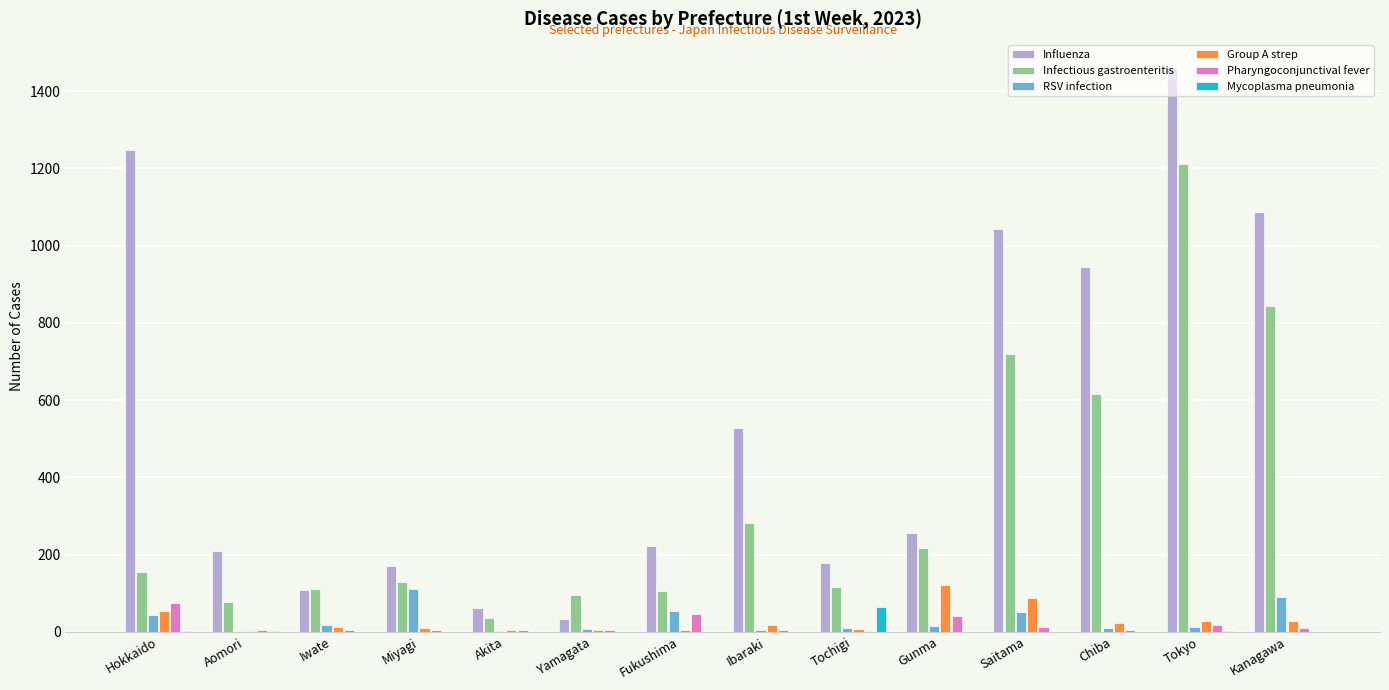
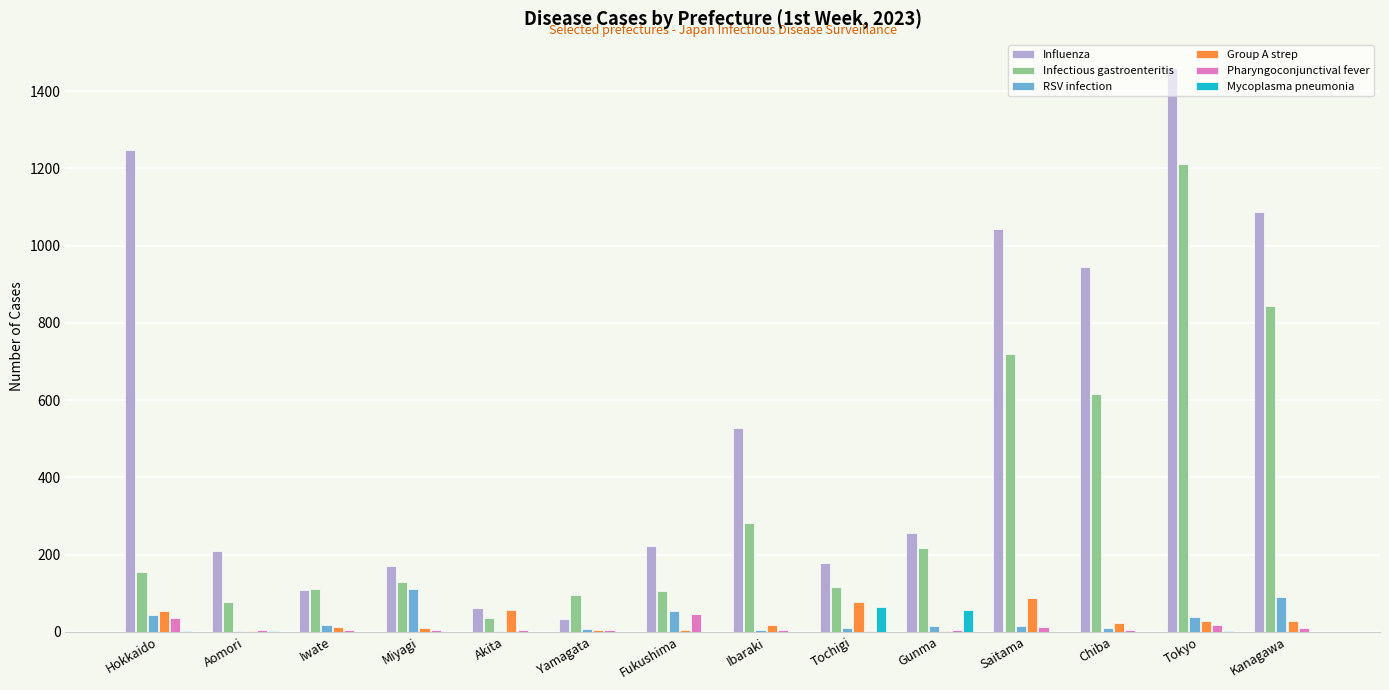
Pharyngoconjunctival fever, Hokkaido: 80 -> 40
Group A strep, Akita: 10 -> 60
Group A strep, Tochigi: 10 -> 80
Group A strep, Gunma: 120 -> 0
Pharyngoconjunctival fever, Gunma: 40 -> 0
Mycoplasma pneumonia, Gunma: 0 -> 60
RSV infection, Saitama: 50 -> 20
RSV infection, Tokyo: 10 -> 40
